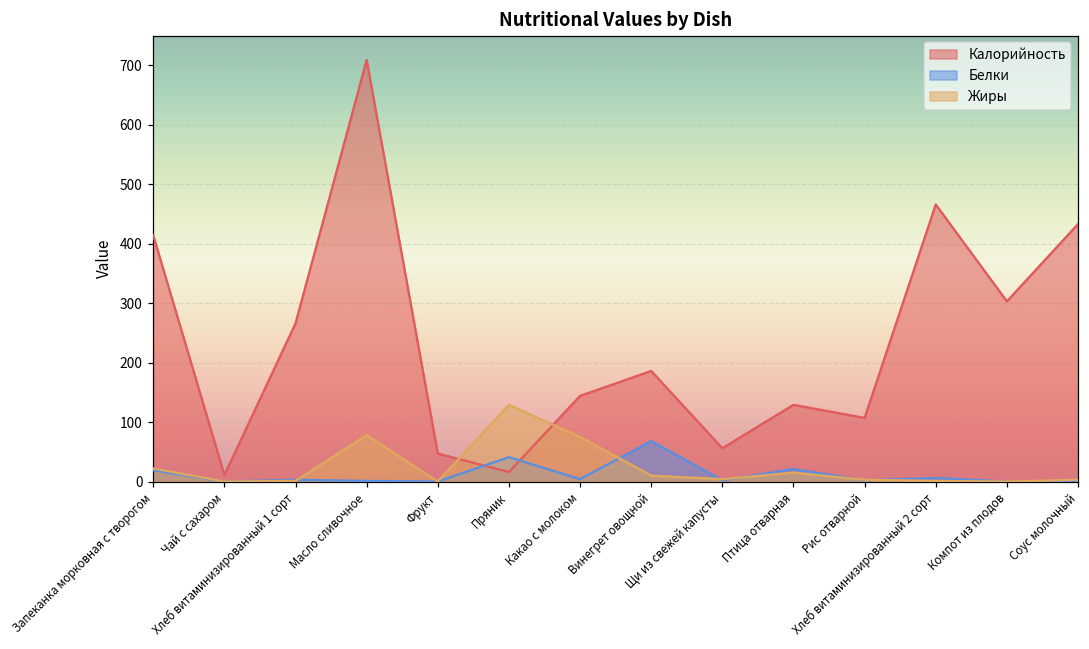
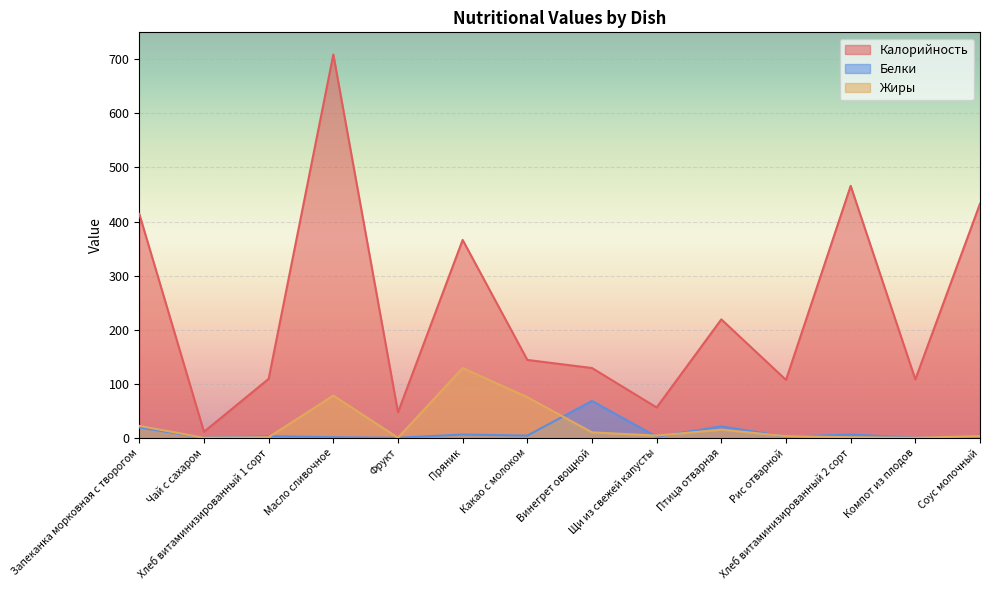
Калорийность, Хлеб витаминизированный 1 сорт: 270 -> 110
Калорийность, Пряник: 20 -> 370
Белки, Пряник: 40 -> 10
Калорийность, Винегрет овощной: 190 -> 130
Калорийность, Птица отварная: 130 -> 220
Калорийность, Компот из плодов: 300 -> 110
